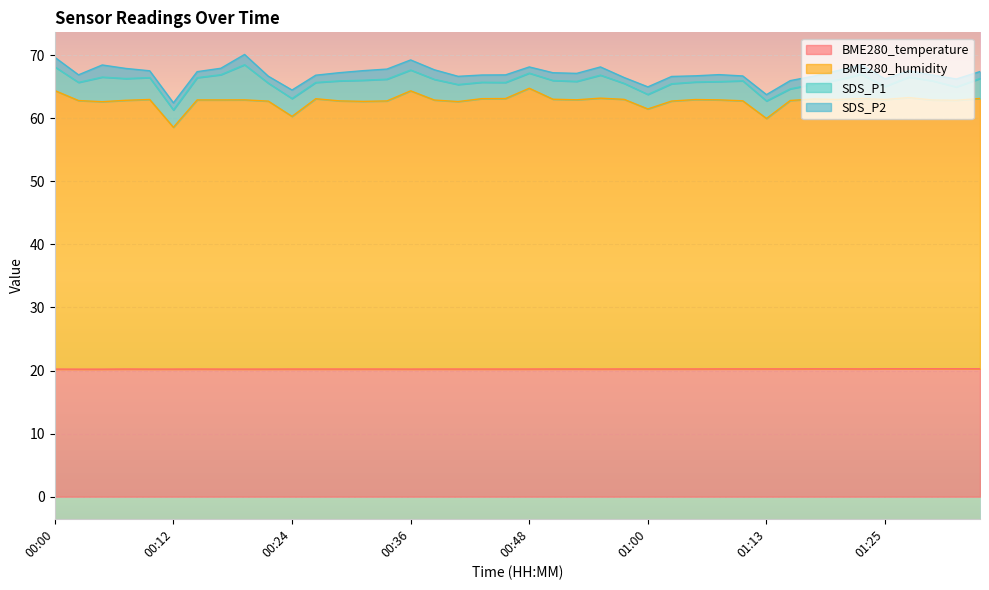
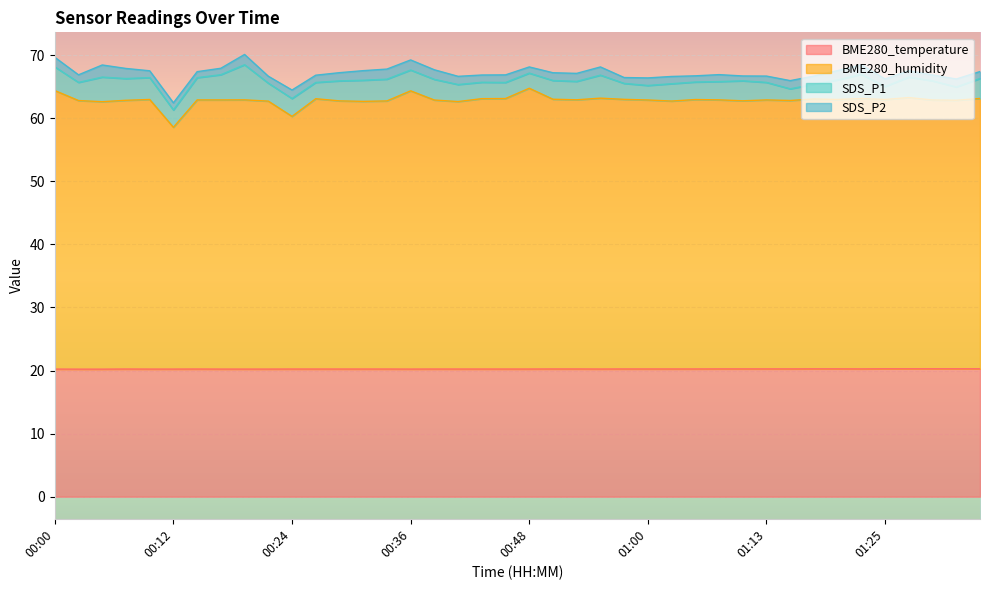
BME280_humidity, 01:00: 41 -> 43
BME280_humidity, 01:13: 40 -> 43
